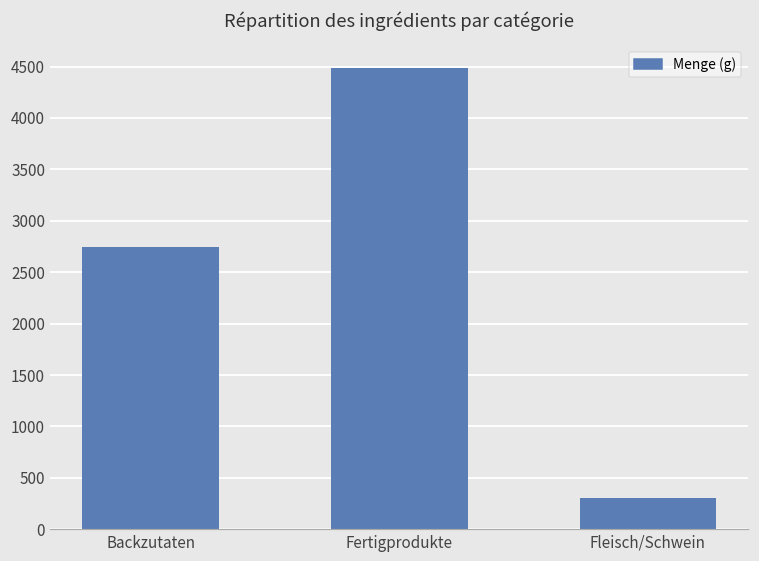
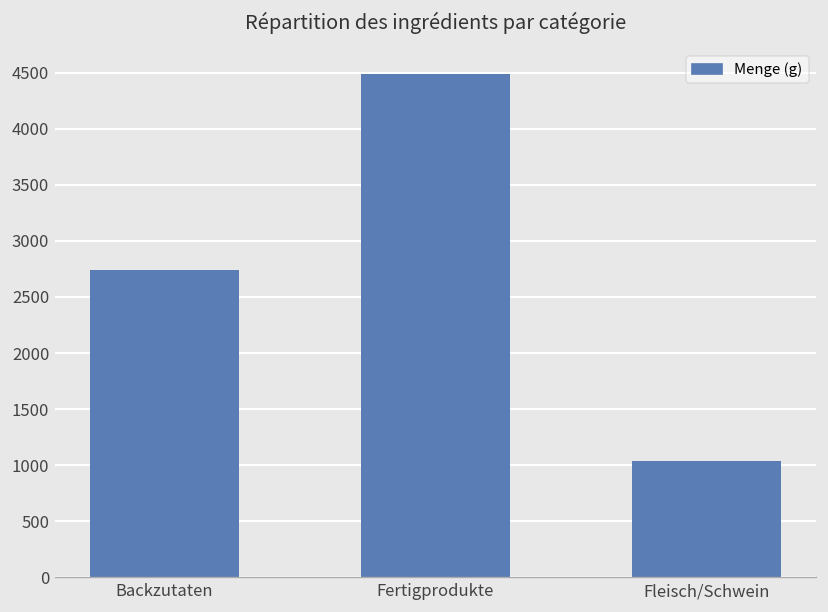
Fleisch/Schwein: 300 -> 1000
